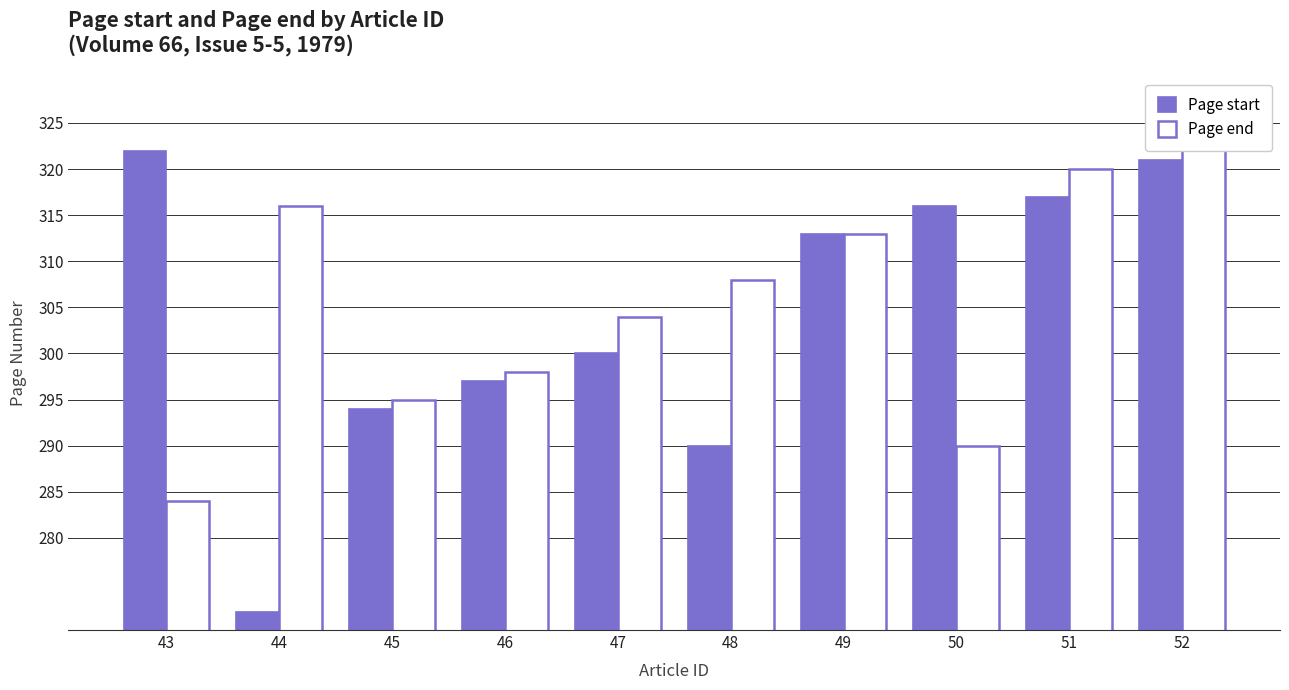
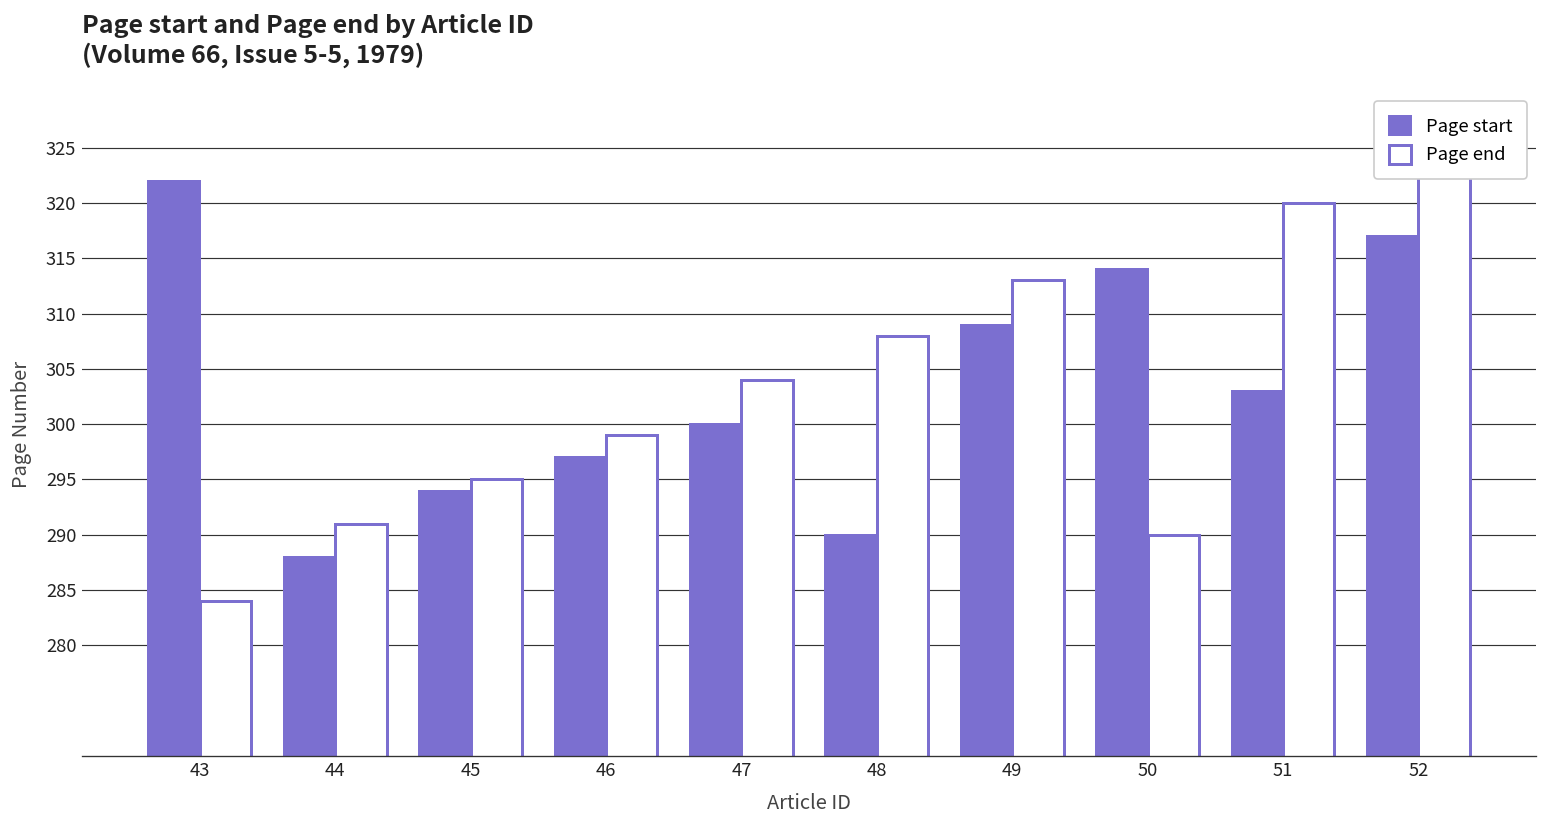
Page start, 44: 272 -> 288
Page end, 44: 316 -> 291
Page end, 46: 298 -> 299
Page start, 49: 313 -> 309
Page start, 50: 316 -> 314
Page start, 51: 317 -> 303
Page start, 52: 321 -> 317
